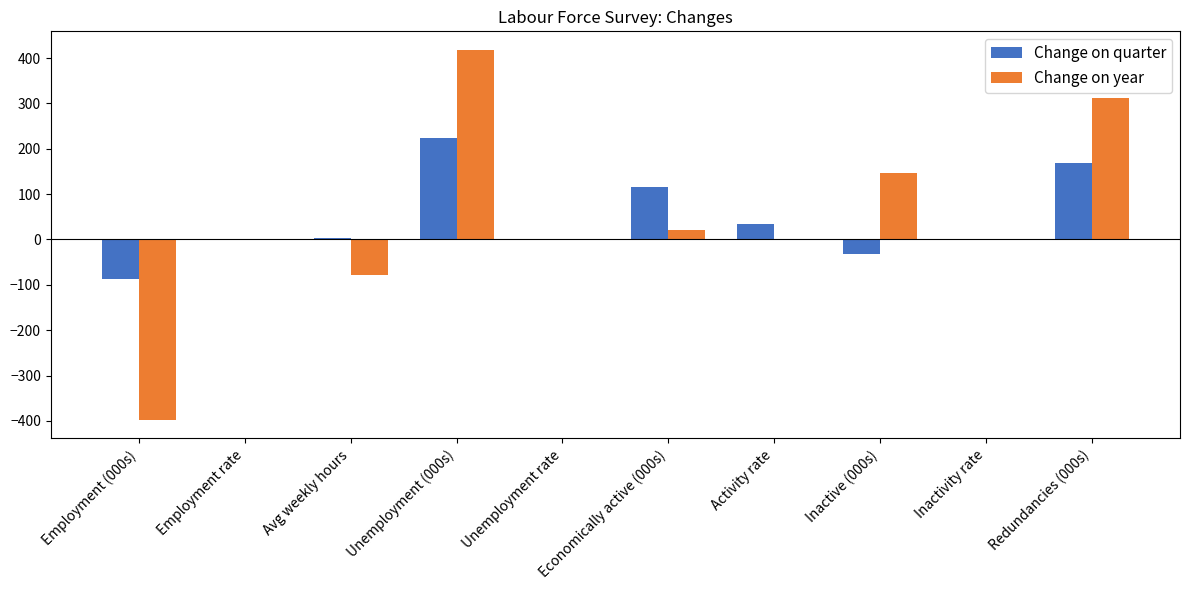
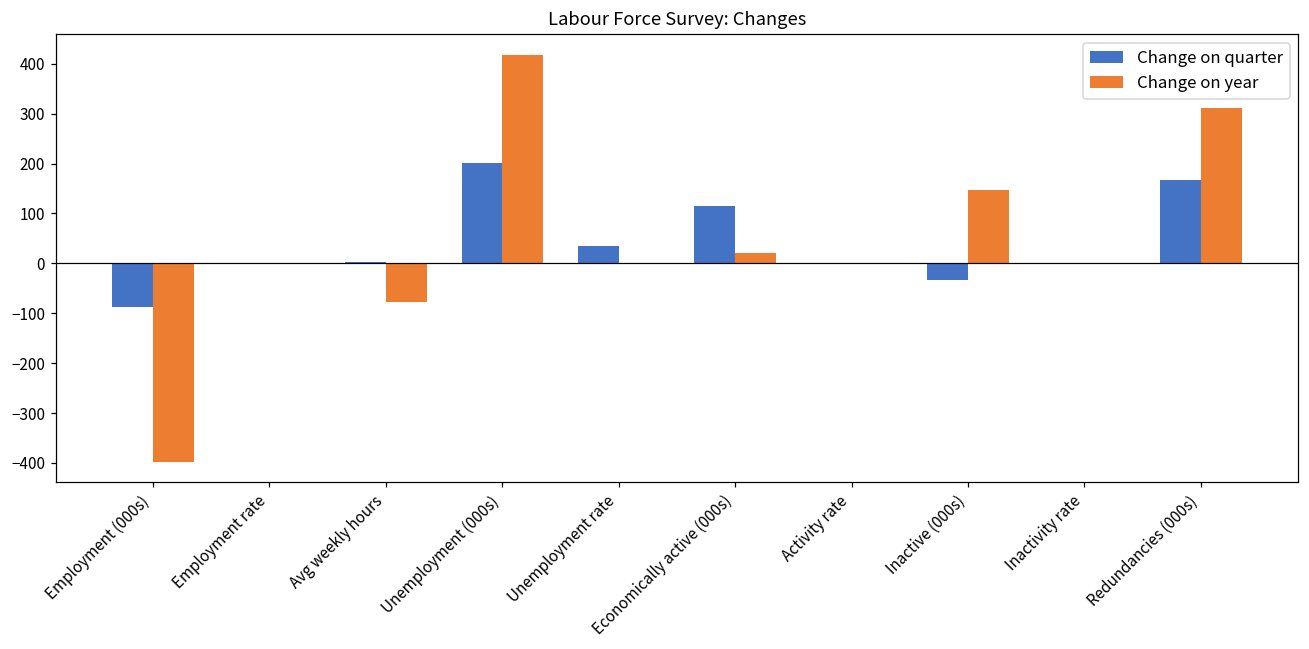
Change on quarter, Unemployment (000s): 220 -> 200
Change on quarter, Unemployment rate: 0 -> 30
Change on quarter, Activity rate: 30 -> 0
